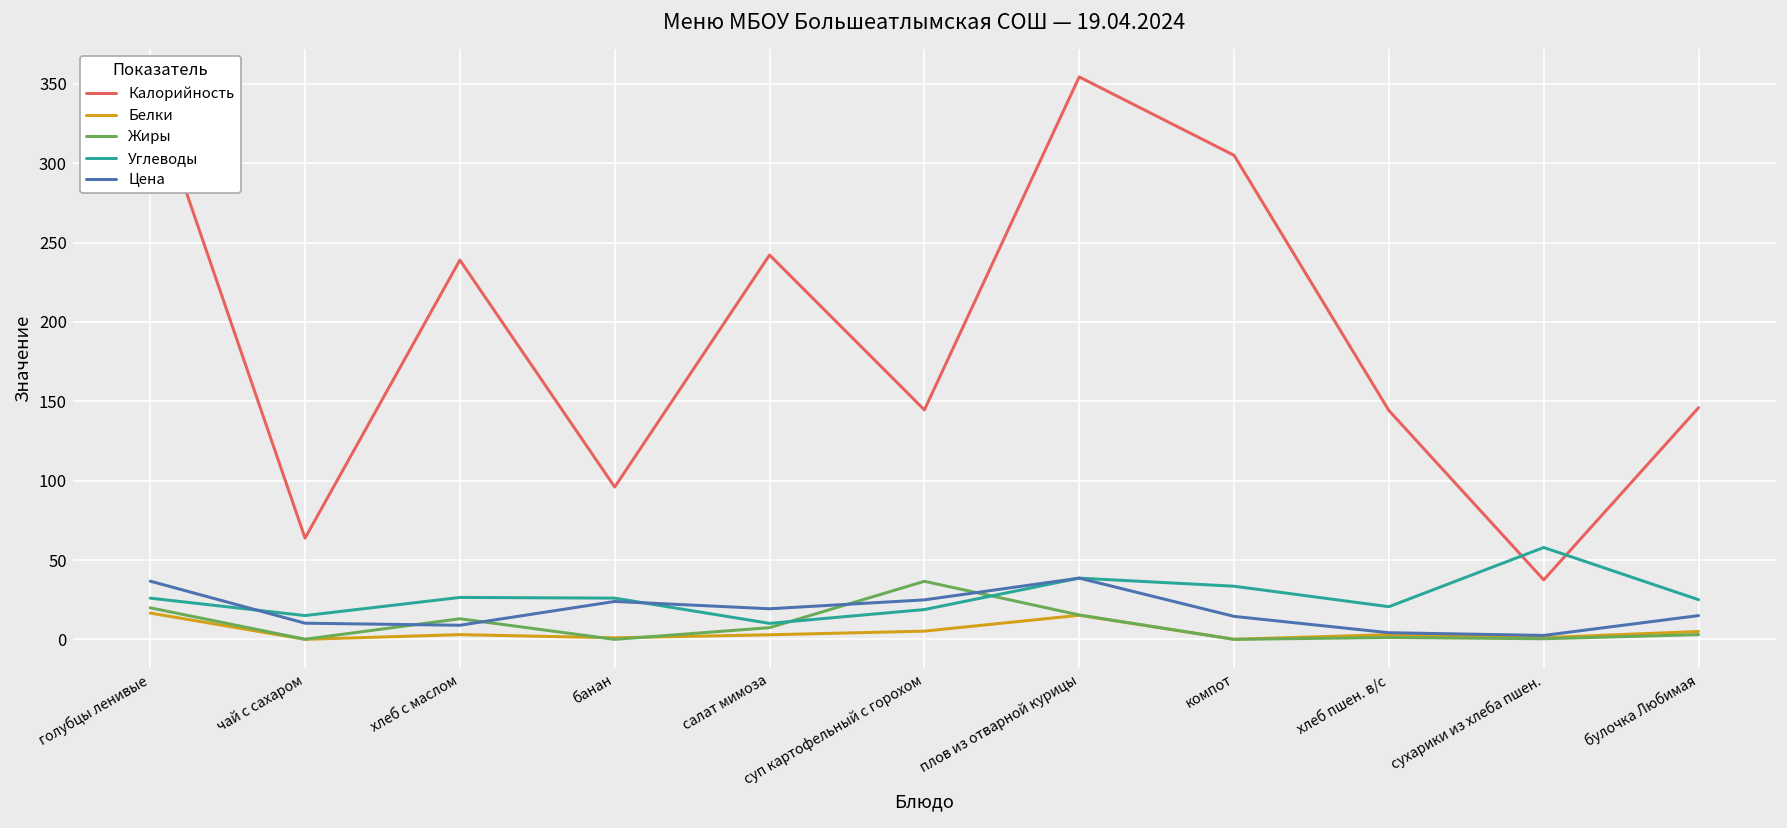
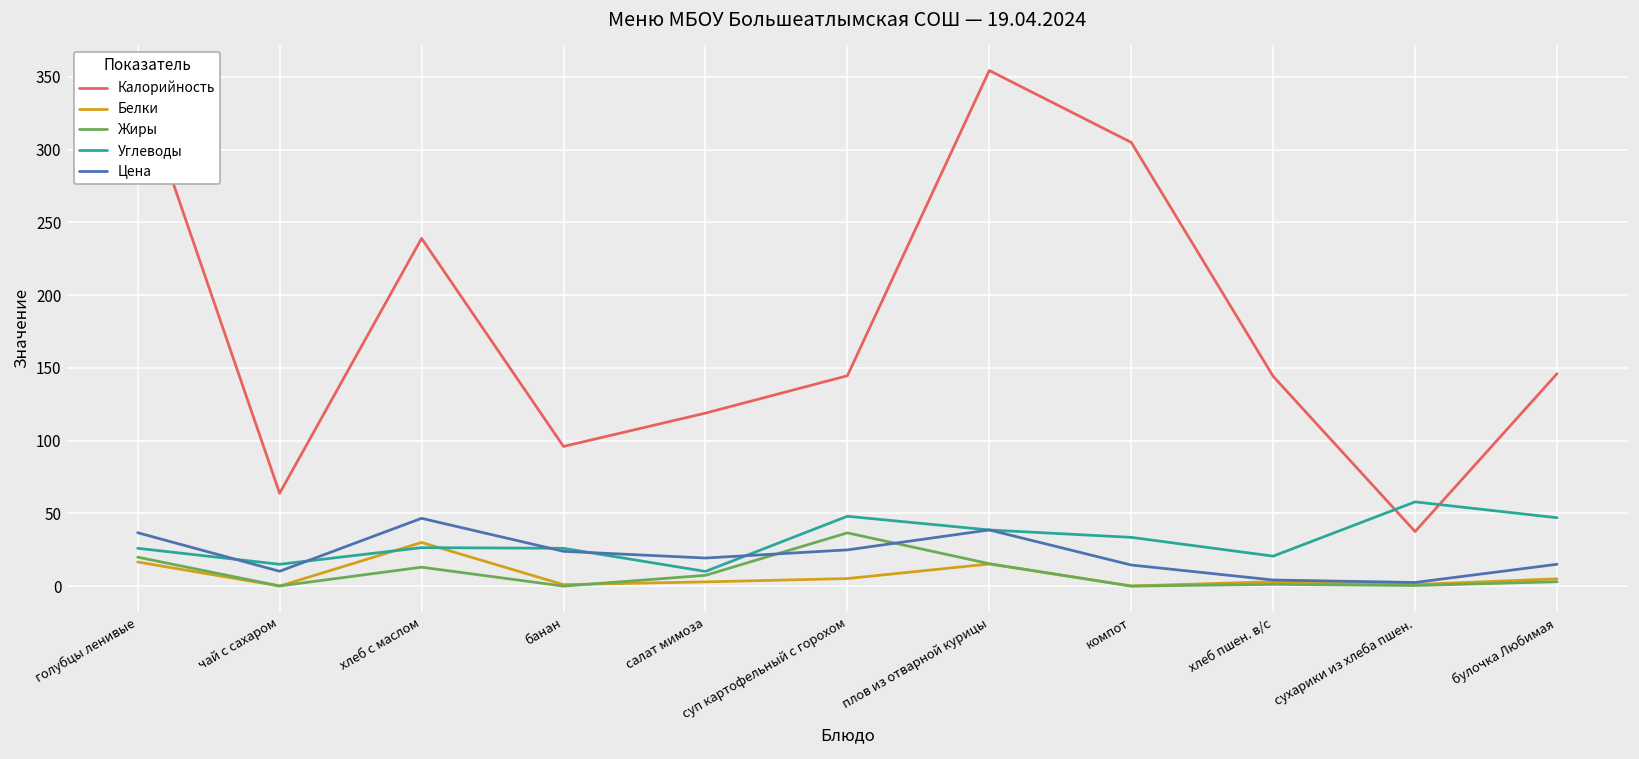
Белки, хлеб с маслом: 3 -> 30
Цена, хлеб с маслом: 9 -> 47
Калорийность, салат мимоза: 242 -> 119
Углеводы, суп картофельный с горохом: 19 -> 48
Углеводы, булочка Любимая: 25 -> 47
